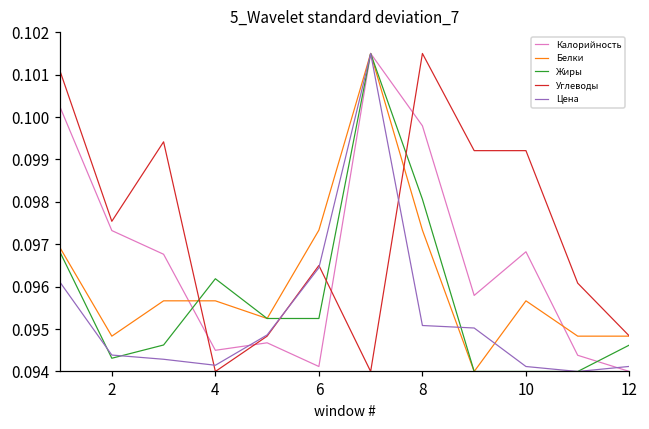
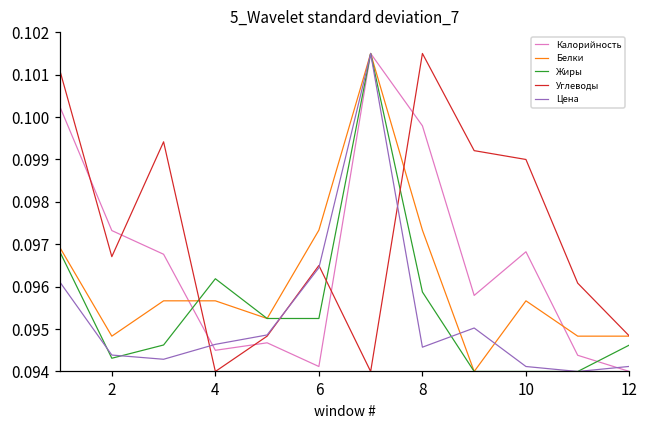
Углеводы, 2: 0.0975 -> 0.0967
Цена, 4: 0.0941 -> 0.0946
Жиры, 8: 0.0981 -> 0.0959
Цена, 8: 0.0951 -> 0.0946
Углеводы, 10: 0.0992 -> 0.0990
